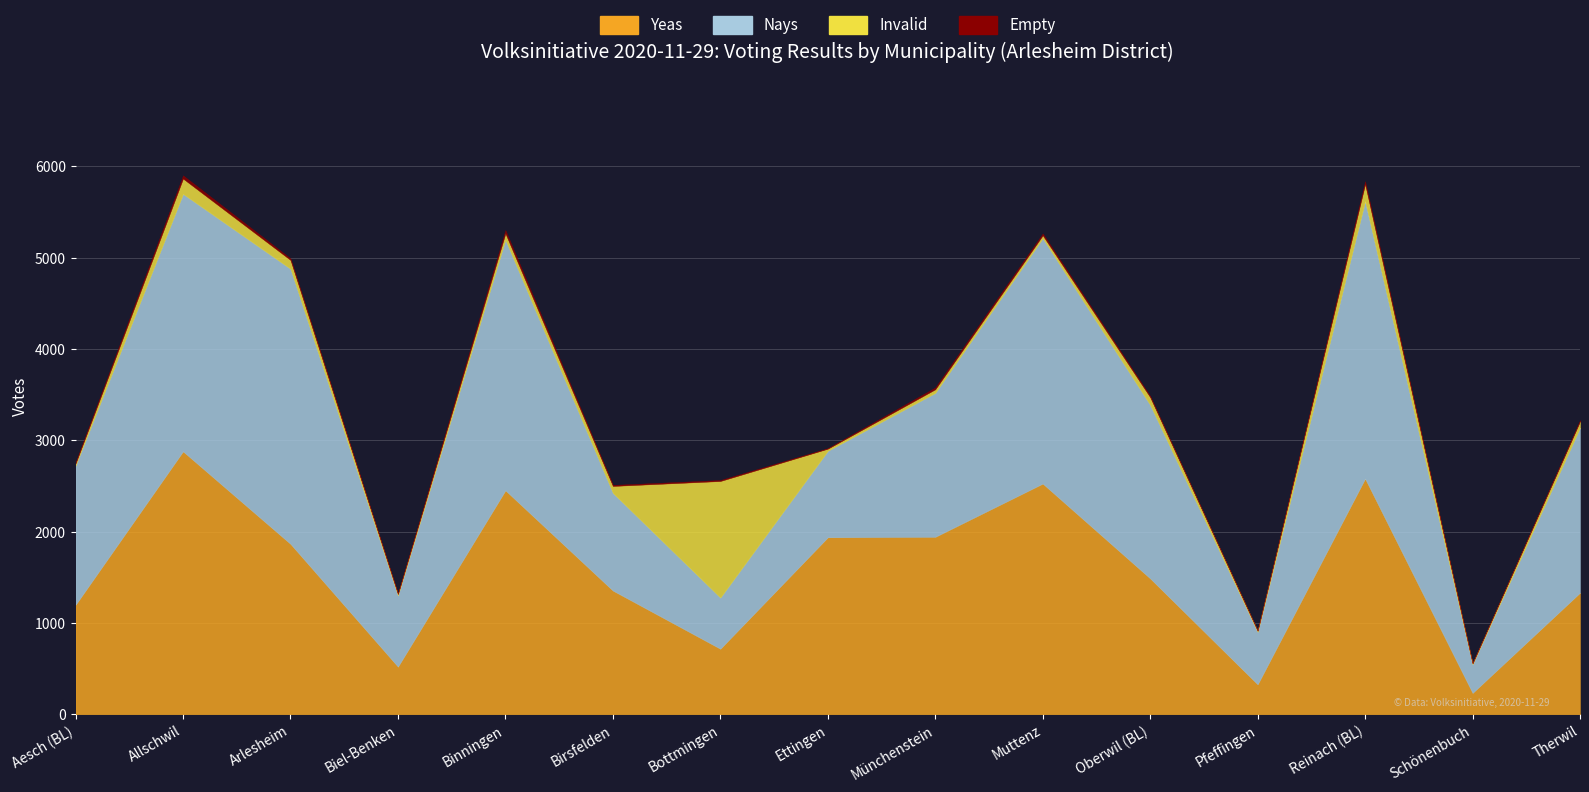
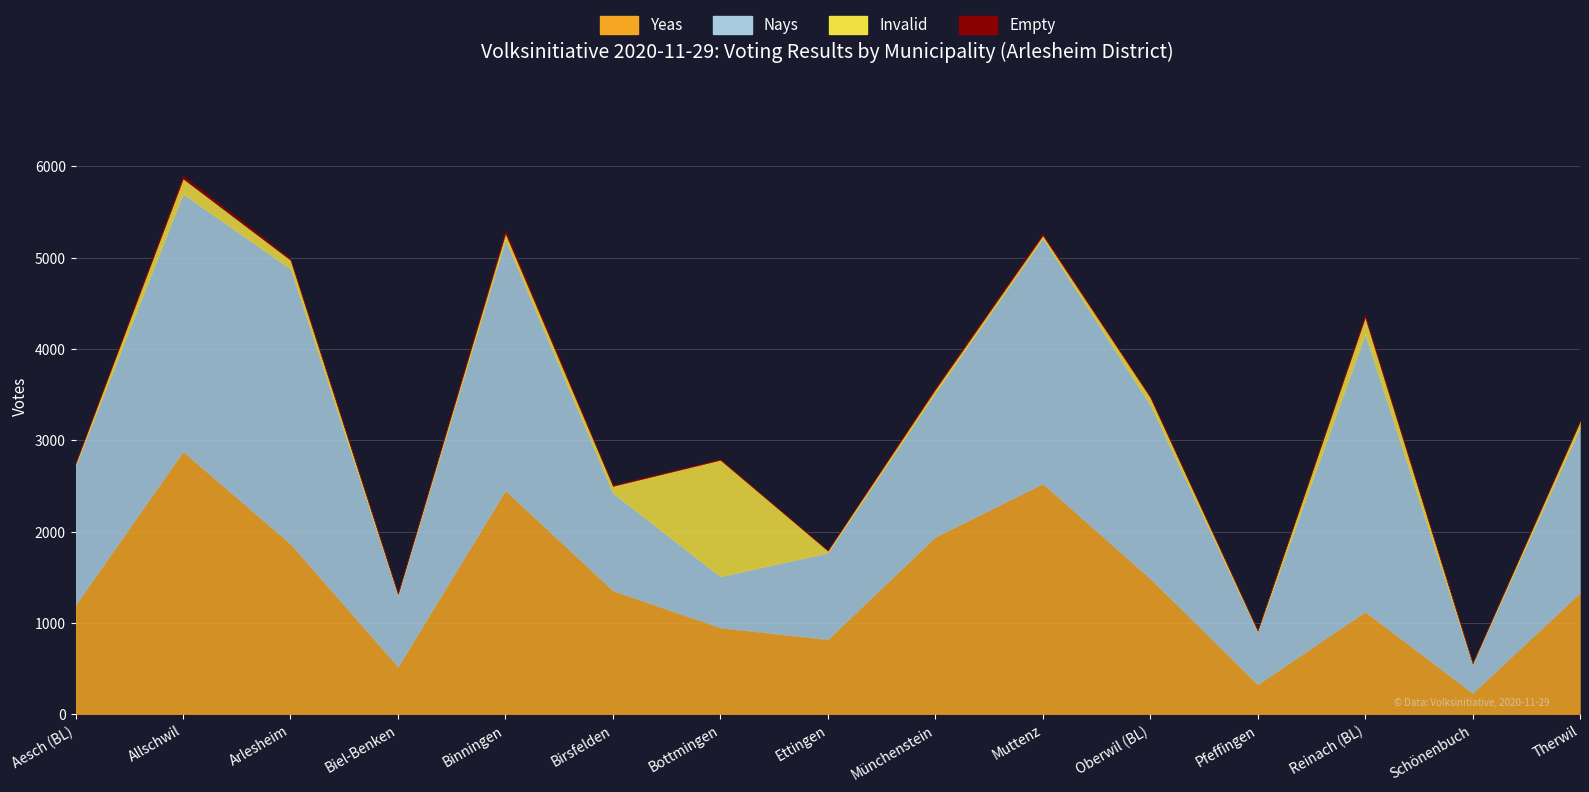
Yeas, Bottmingen: 700 -> 1000
Yeas, Ettingen: 1900 -> 800
Yeas, Reinach (BL): 2600 -> 1100
